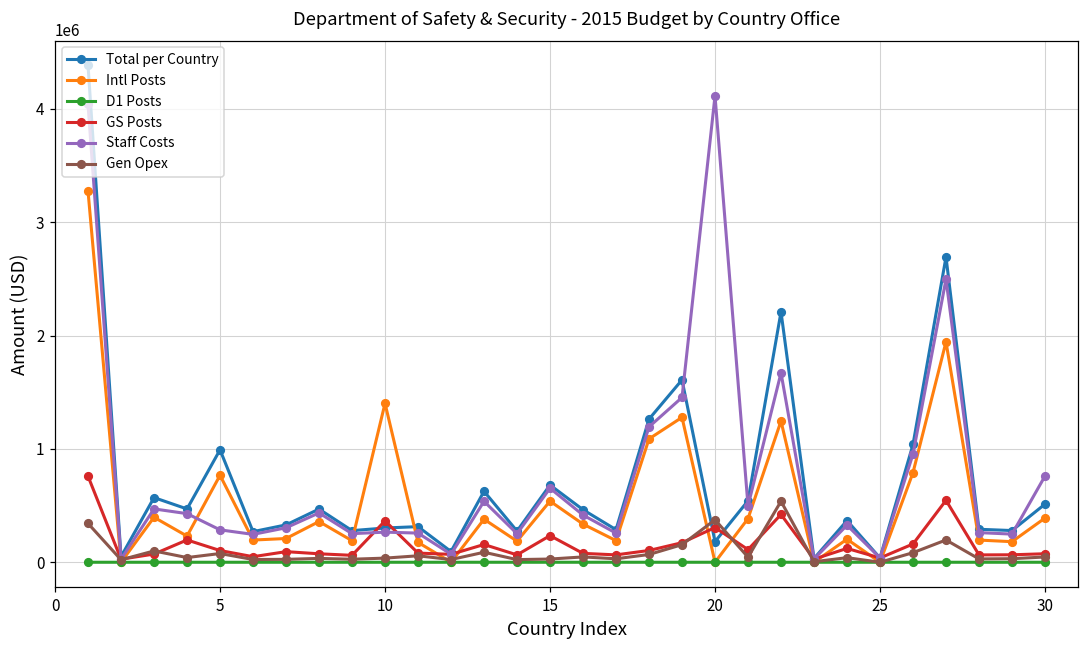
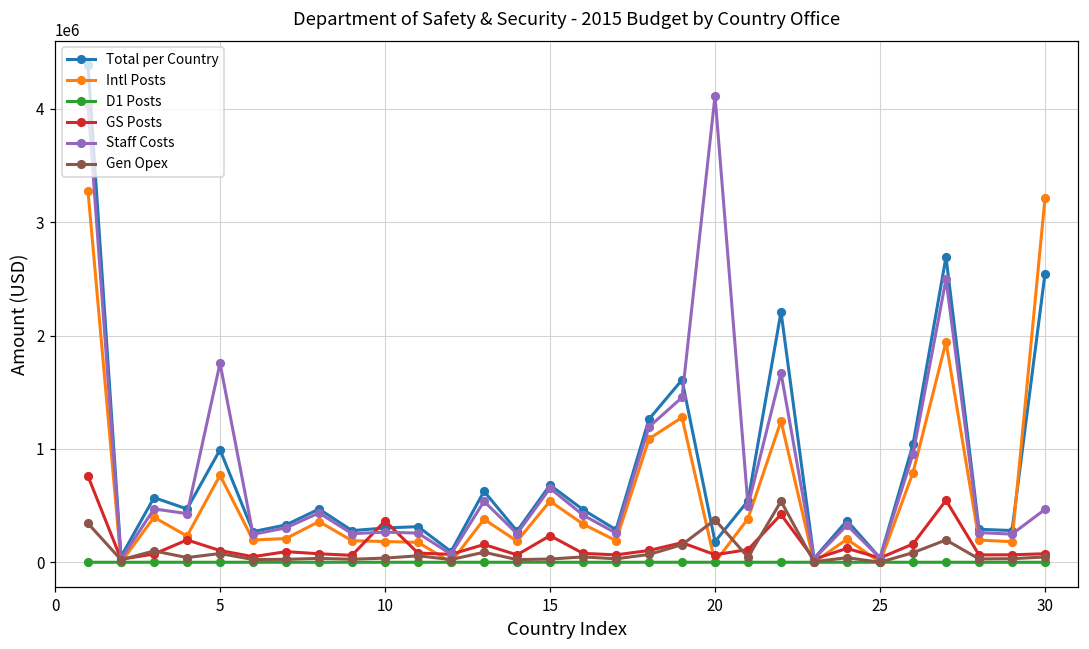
Staff Costs, 5: 290000 -> 1760000
Intl Posts, 10: 1400000 -> 180000
GS Posts, 20: 310000 -> 70000
Total per Country, 30: 510000 -> 2550000
Intl Posts, 30: 390000 -> 3210000
Staff Costs, 30: 760000 -> 470000
